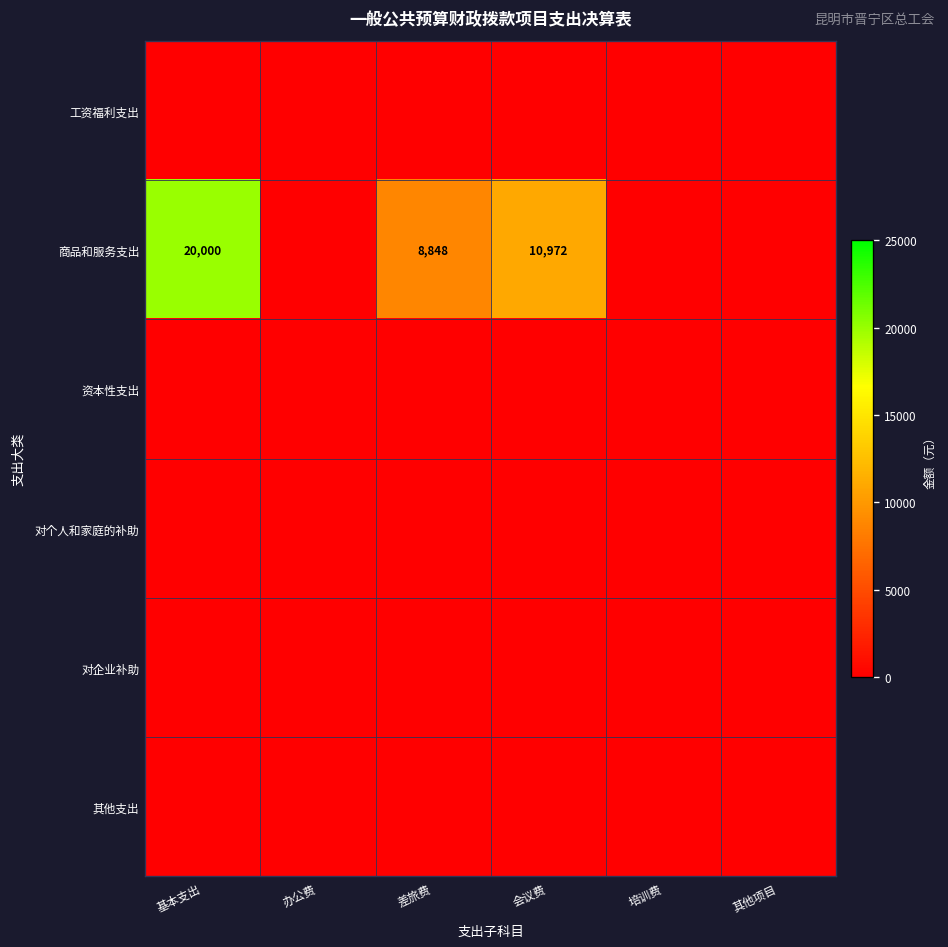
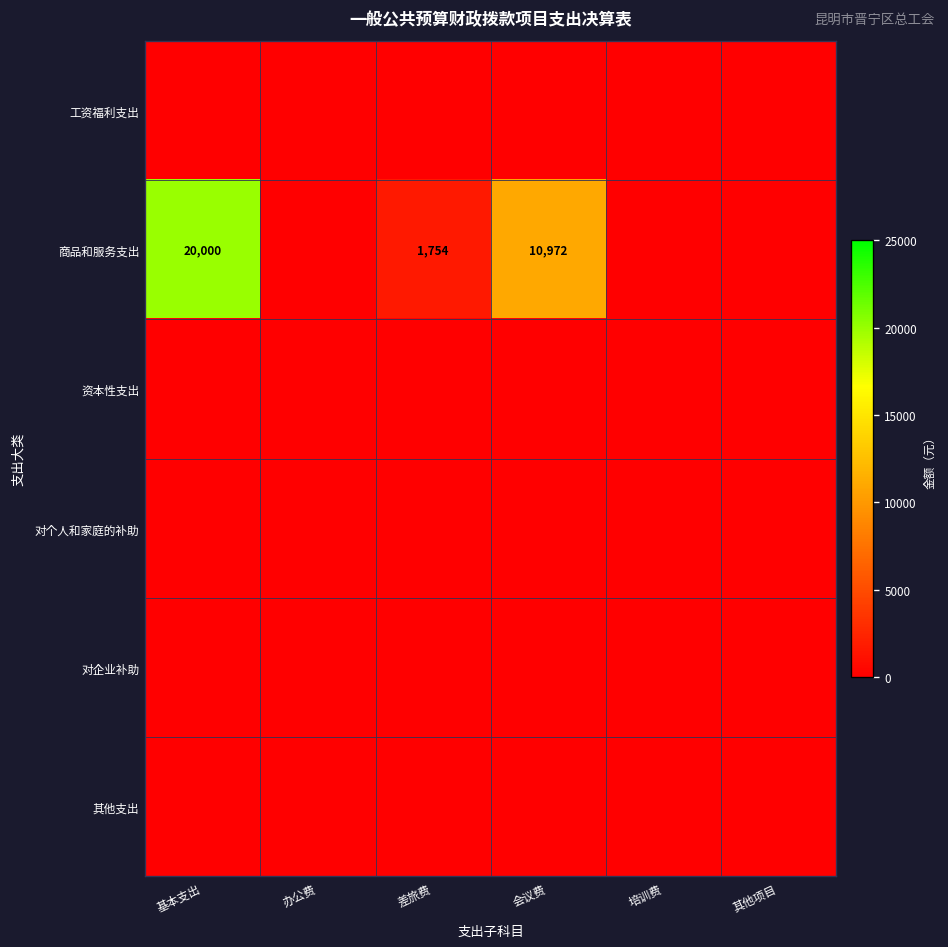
商品和服务支出, 差旅费: 8,848 -> 1,754
